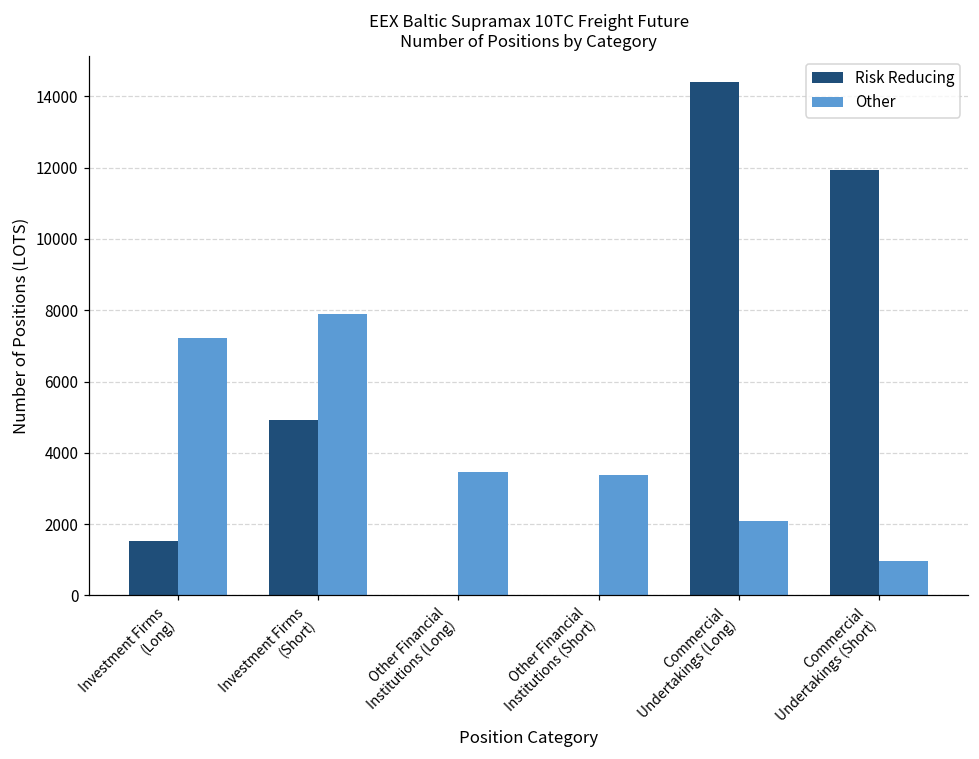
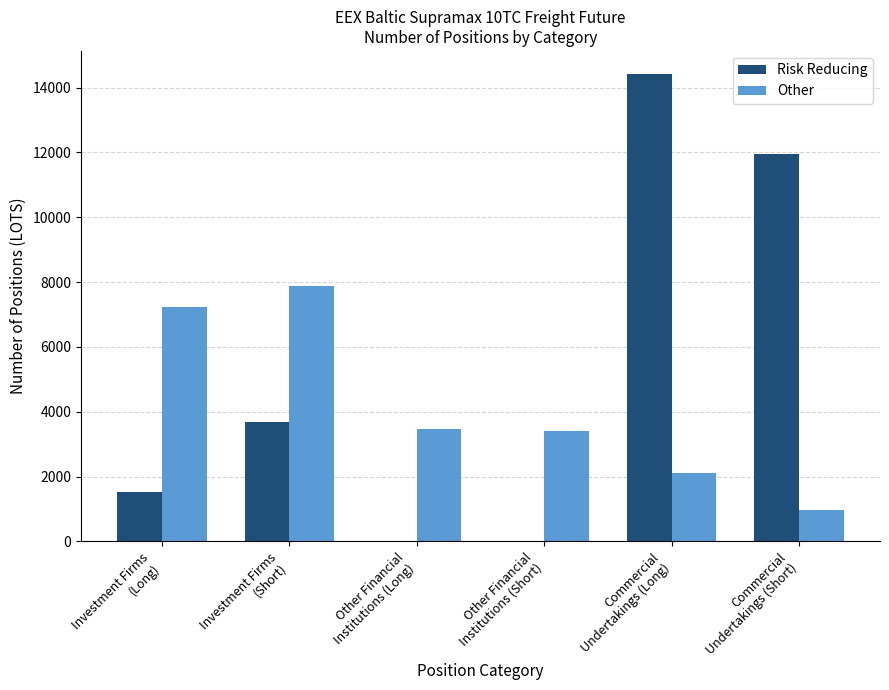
Risk Reducing, Investment Firms (Short): 4900 -> 3700
